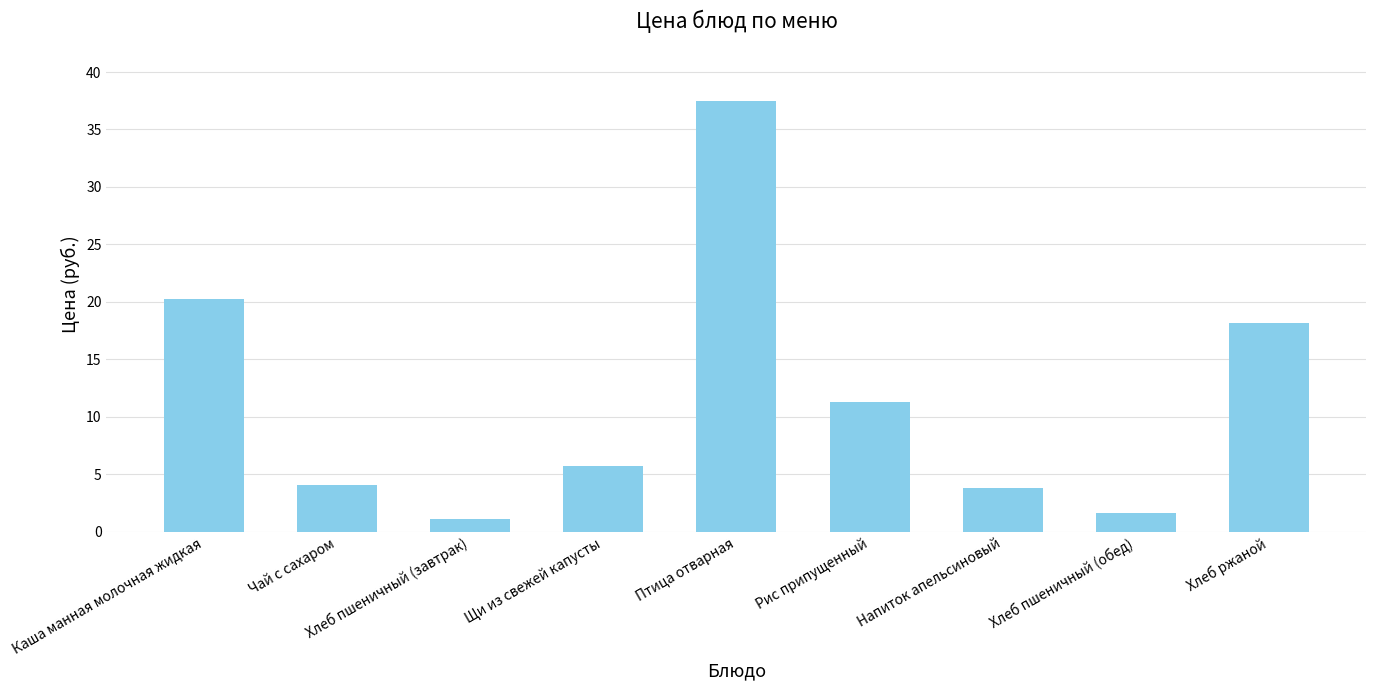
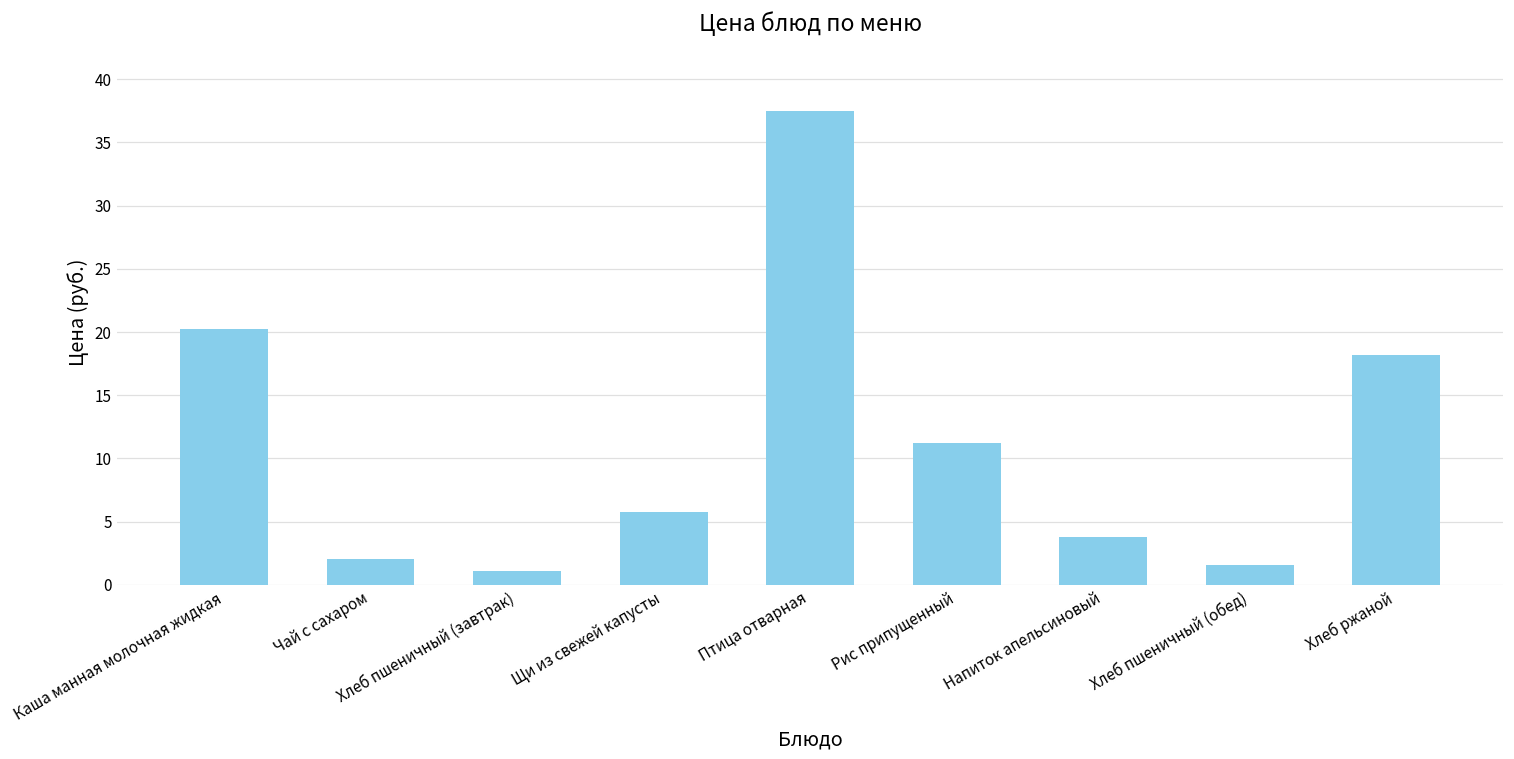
Чай с сахаром: 4.1 -> 2.0
